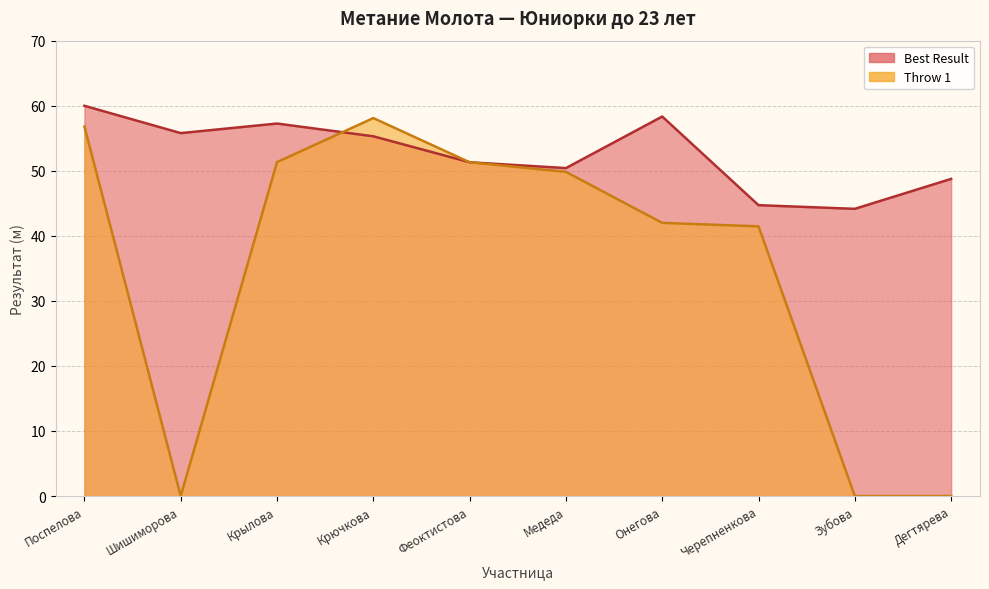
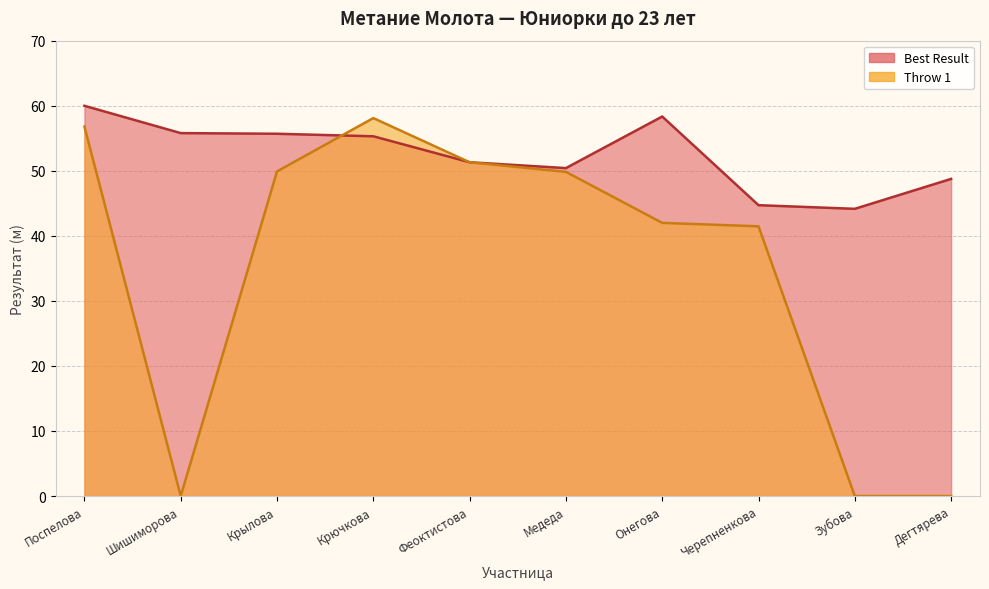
Best Result, Крылова: 57 -> 56
Throw 1, Крылова: 51 -> 50
